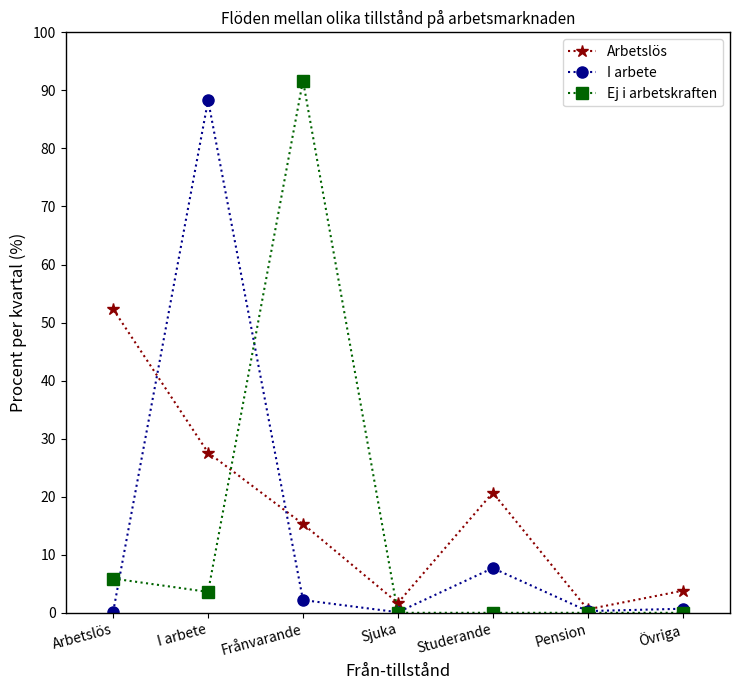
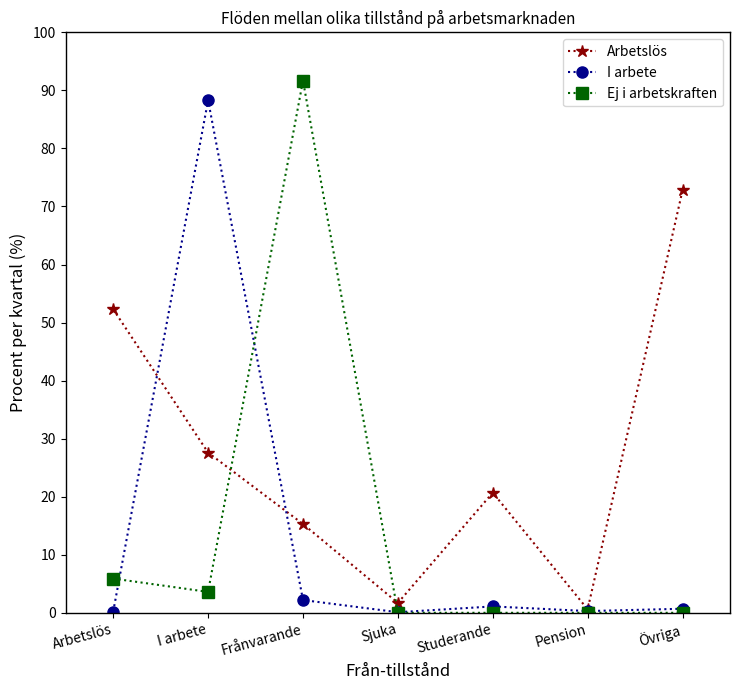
I arbete, Studerande: 8 -> 1
Arbetslös, Övriga: 4 -> 73
